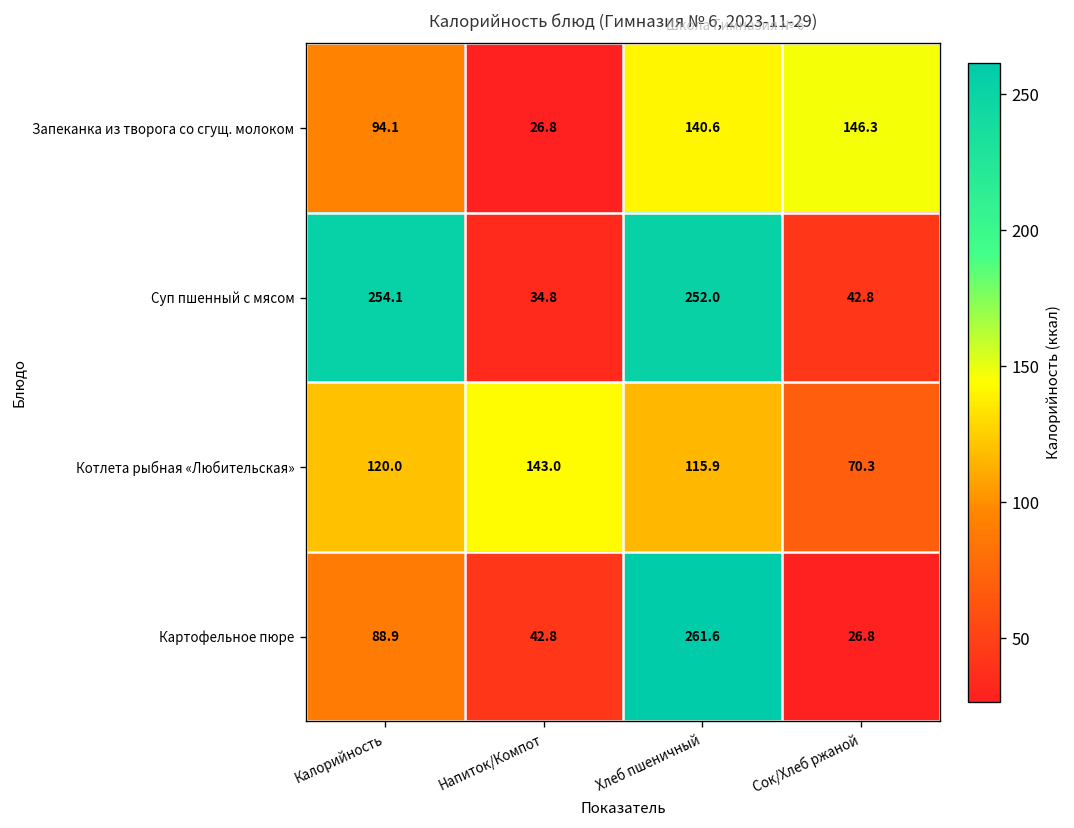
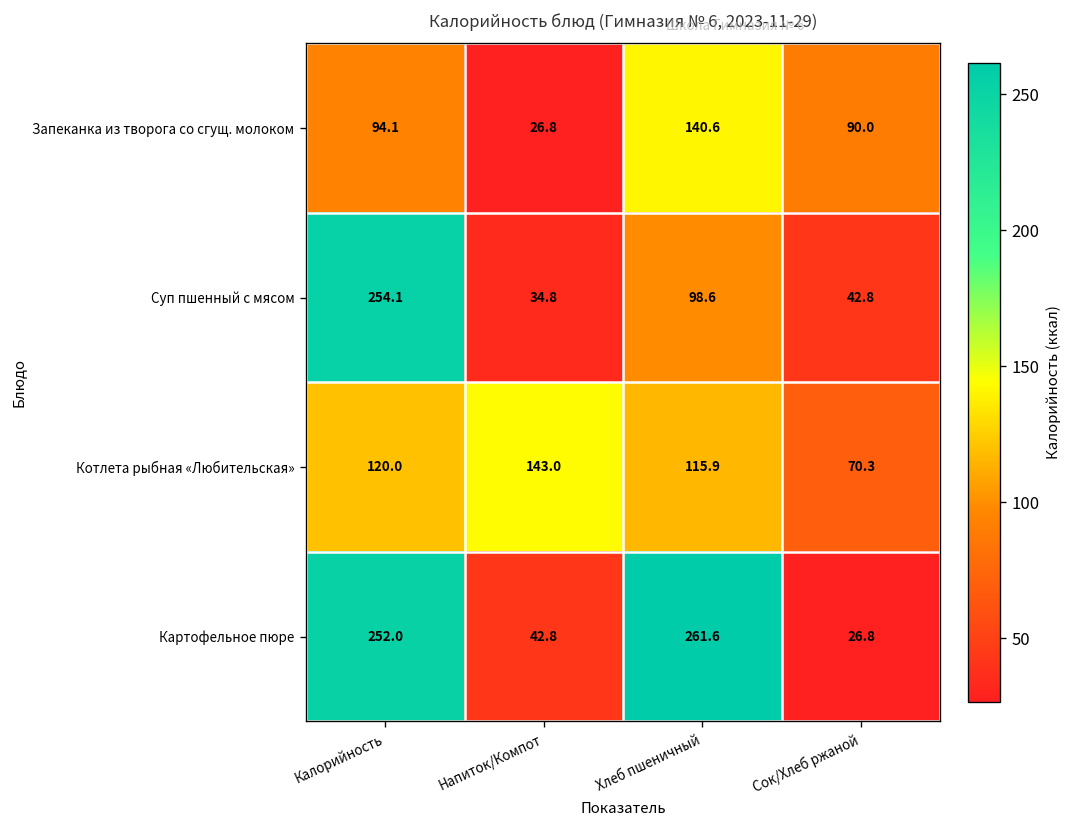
Запеканка из творога со сгущ. молоком, Сок/Хлеб ржаной: 146.3 -> 90.0
Суп пшенный с мясом, Хлеб пшеничный: 252.0 -> 98.6
Картофельное пюре, Калорийность: 88.9 -> 252.0
